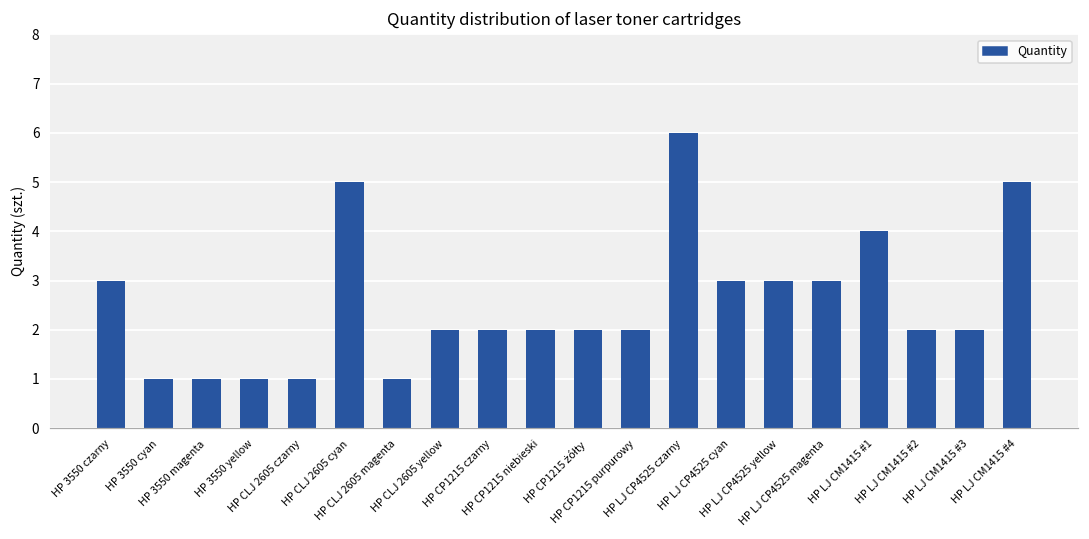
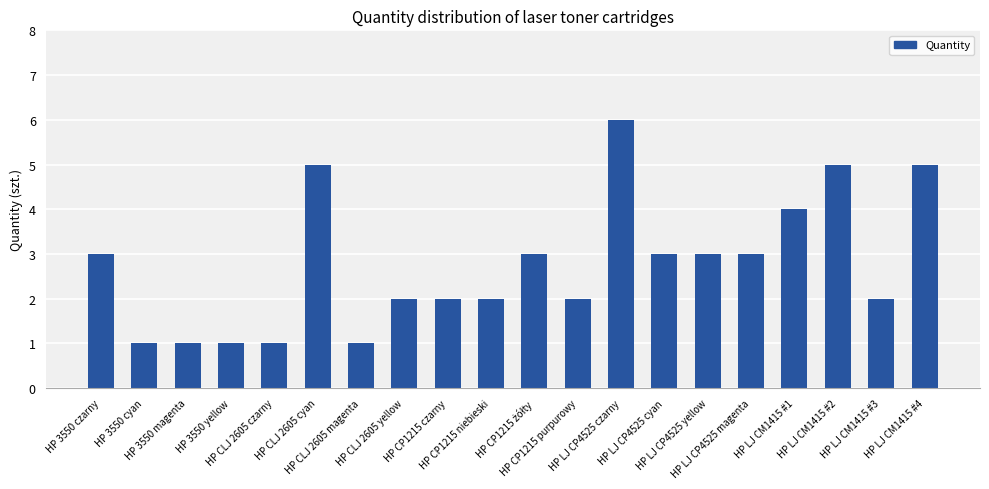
HP CP1215 żółty: 2 -> 3
HP LJ CM1415 #2: 2 -> 5
